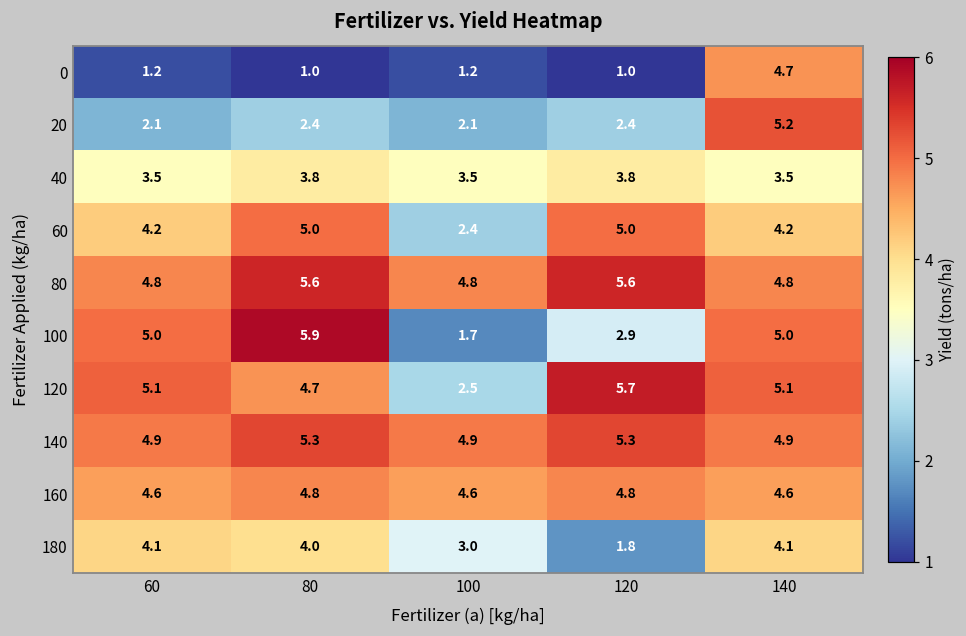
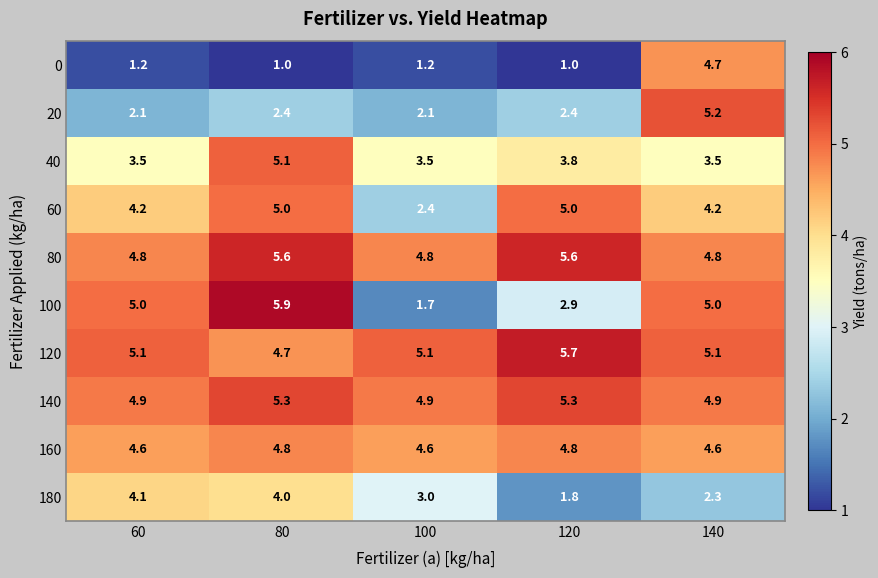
40, 80: 3.8 -> 5.1
120, 100: 2.5 -> 5.1
180, 140: 4.1 -> 2.3
